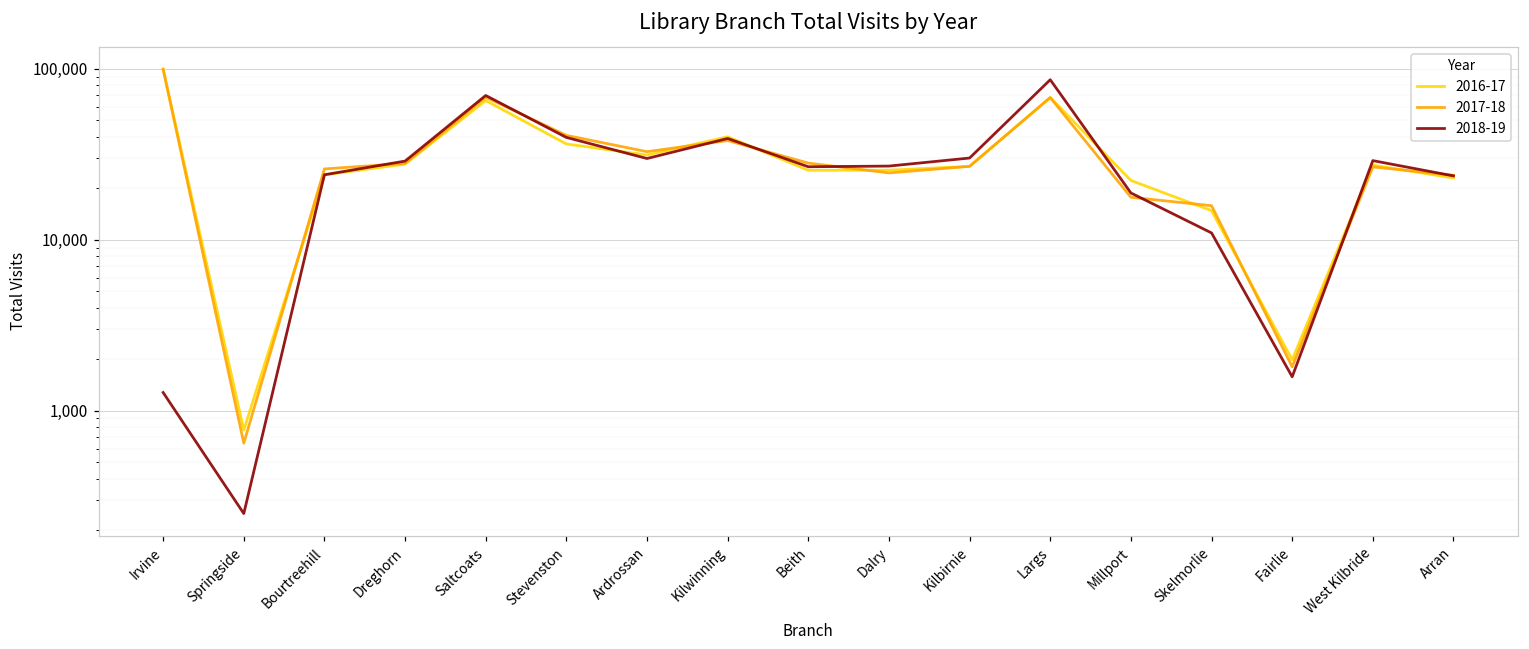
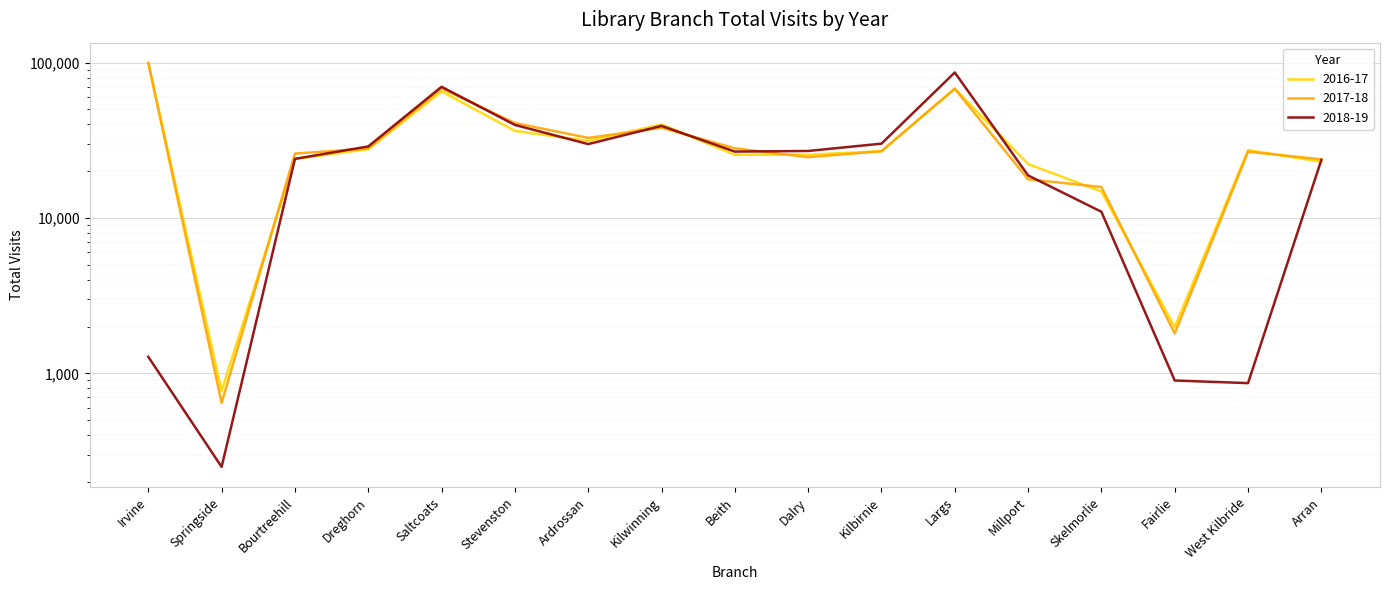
2018-19, Fairlie: 1,600 -> 900
2018-19, West Kilbride: 29,000 -> 900
